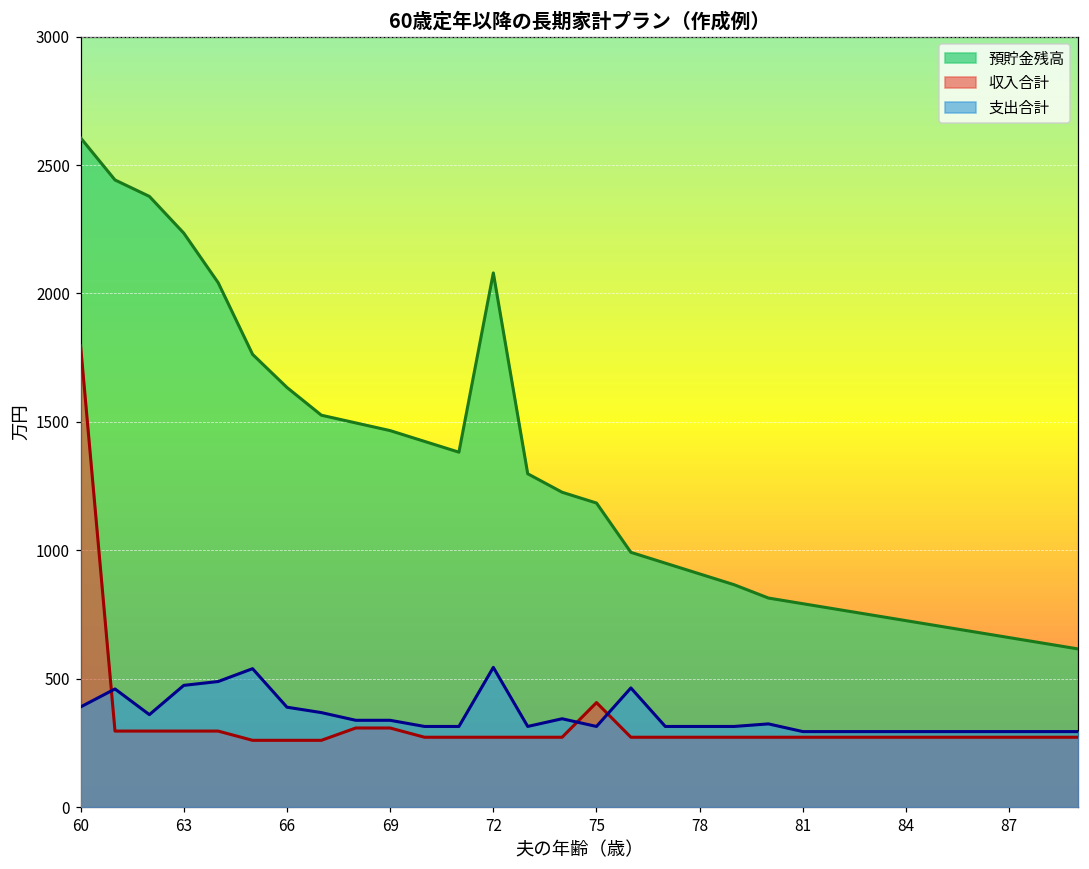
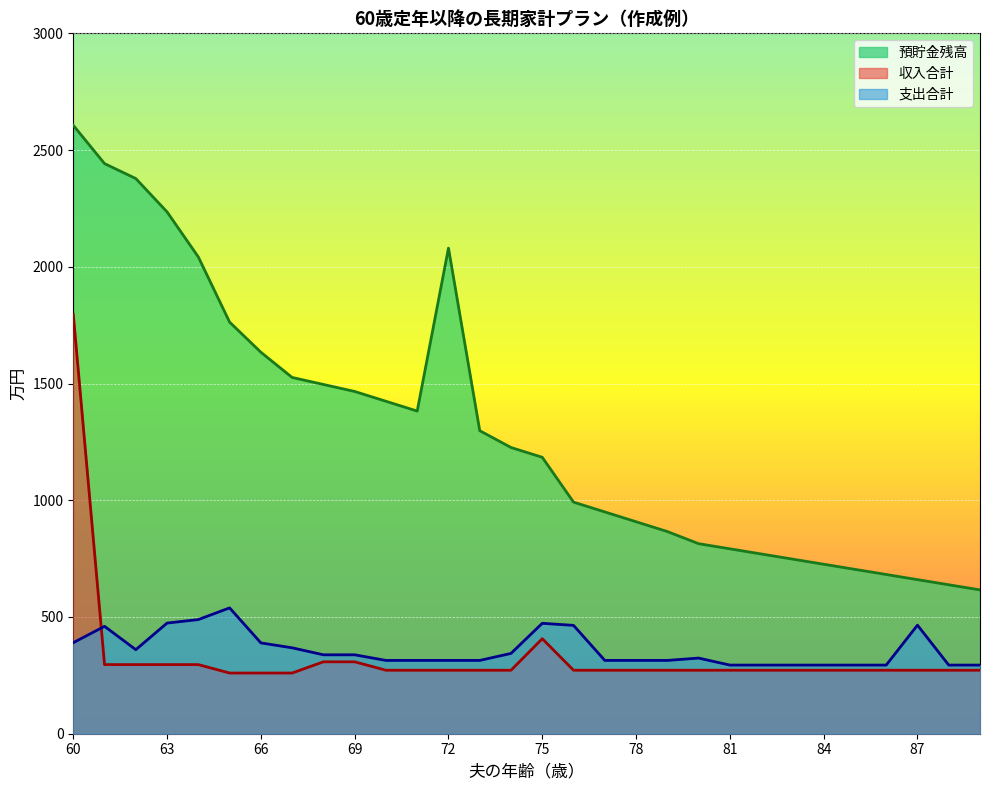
支出合計, 72: 540 -> 310
支出合計, 75: 310 -> 470
支出合計, 87: 290 -> 470
